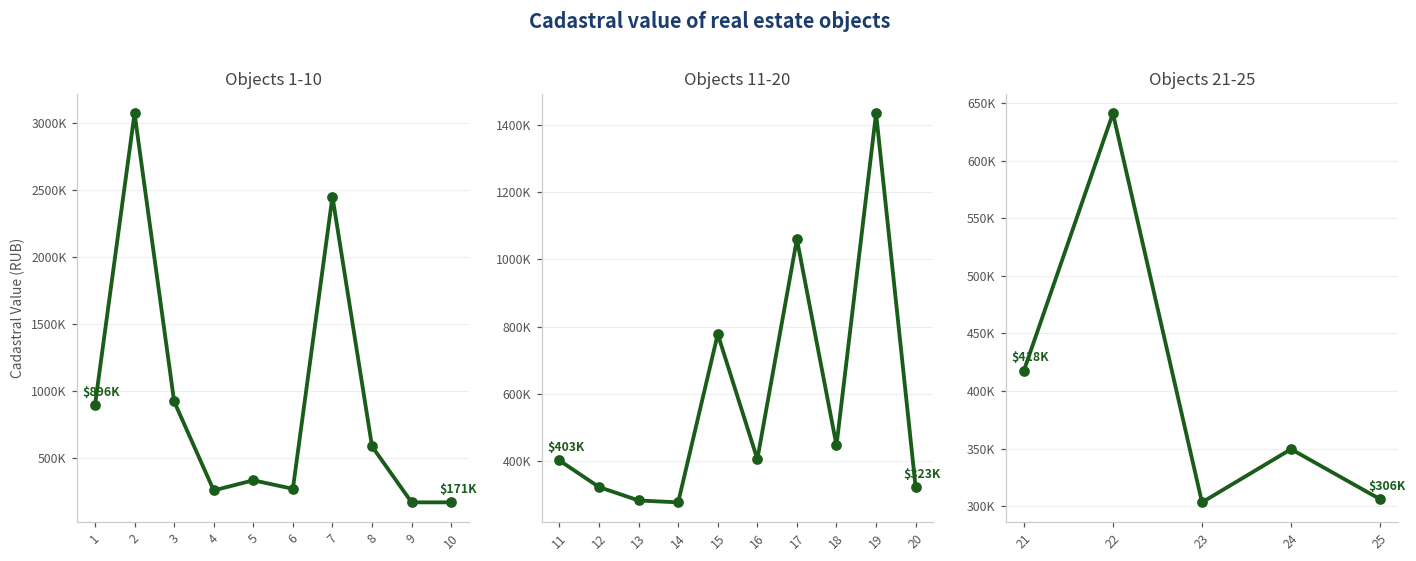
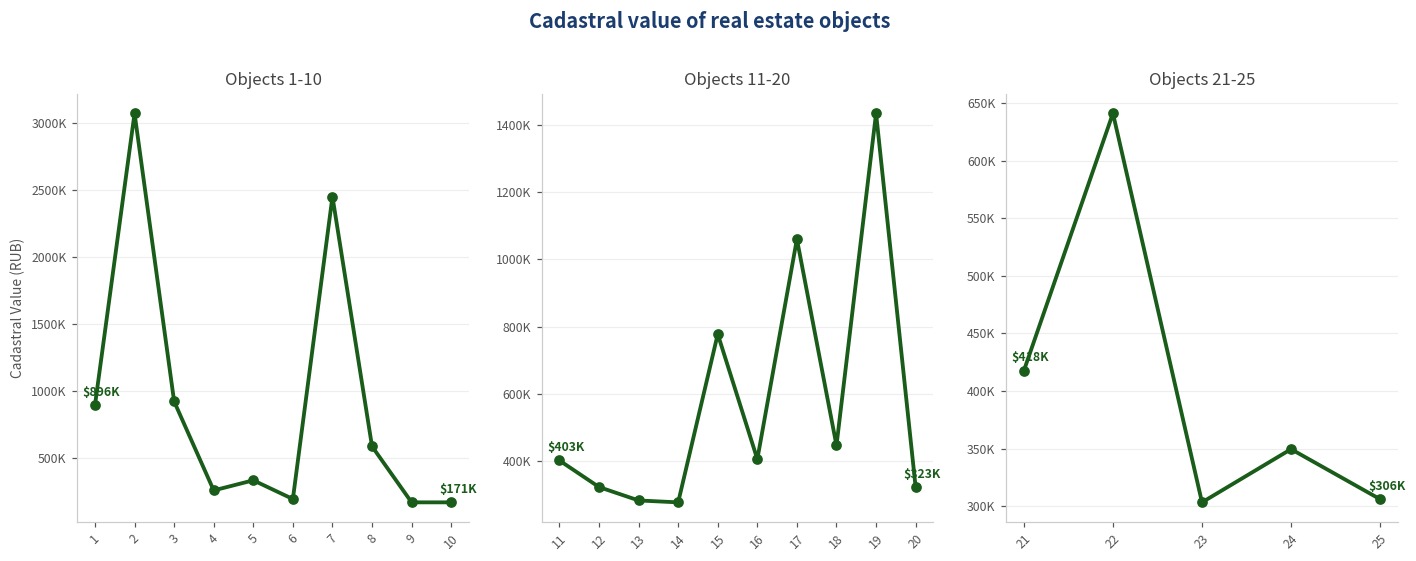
Objects 1-10, 6: 270000 -> 200000
